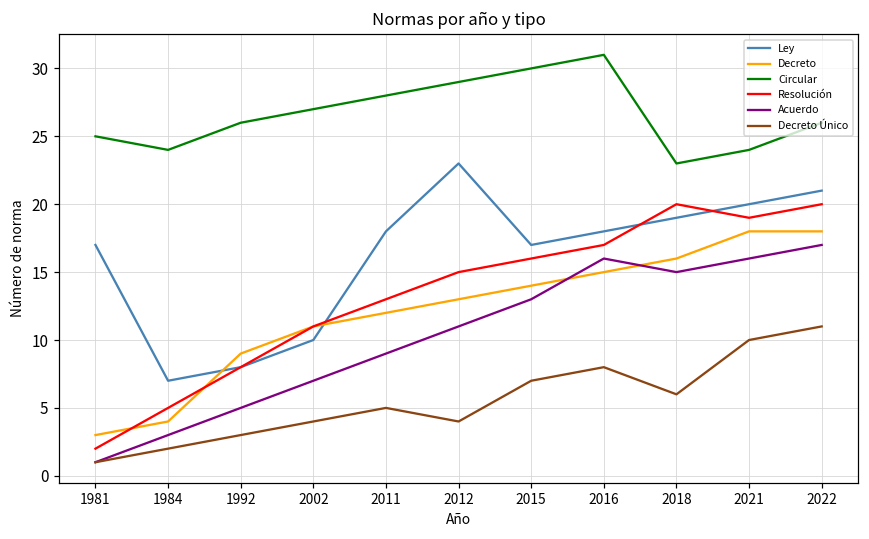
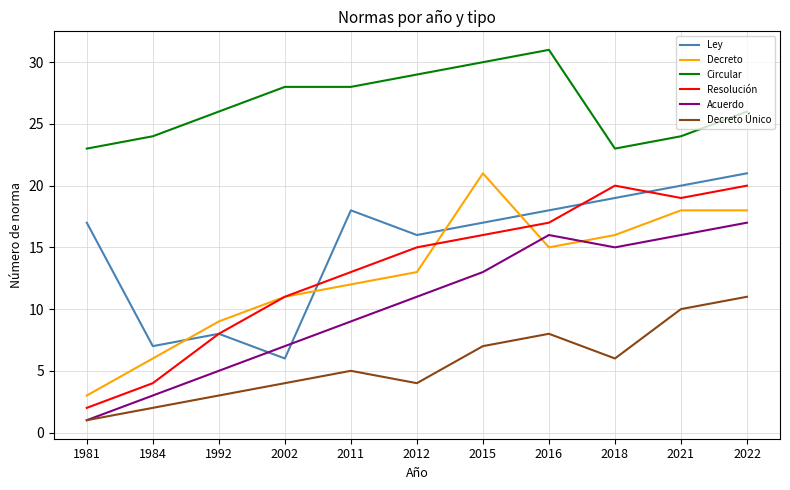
Circular, 1981: 25 -> 23
Decreto, 1984: 4 -> 6
Resolución, 1984: 5 -> 4
Ley, 2002: 10 -> 6
Circular, 2002: 27 -> 28
Ley, 2012: 23 -> 16
Decreto, 2015: 14 -> 21
